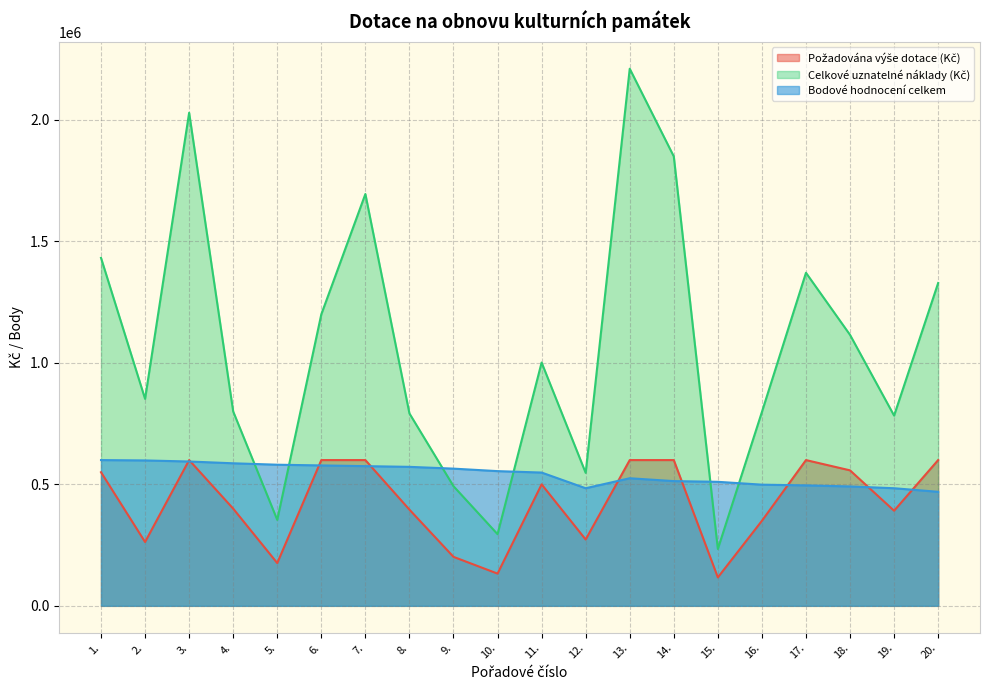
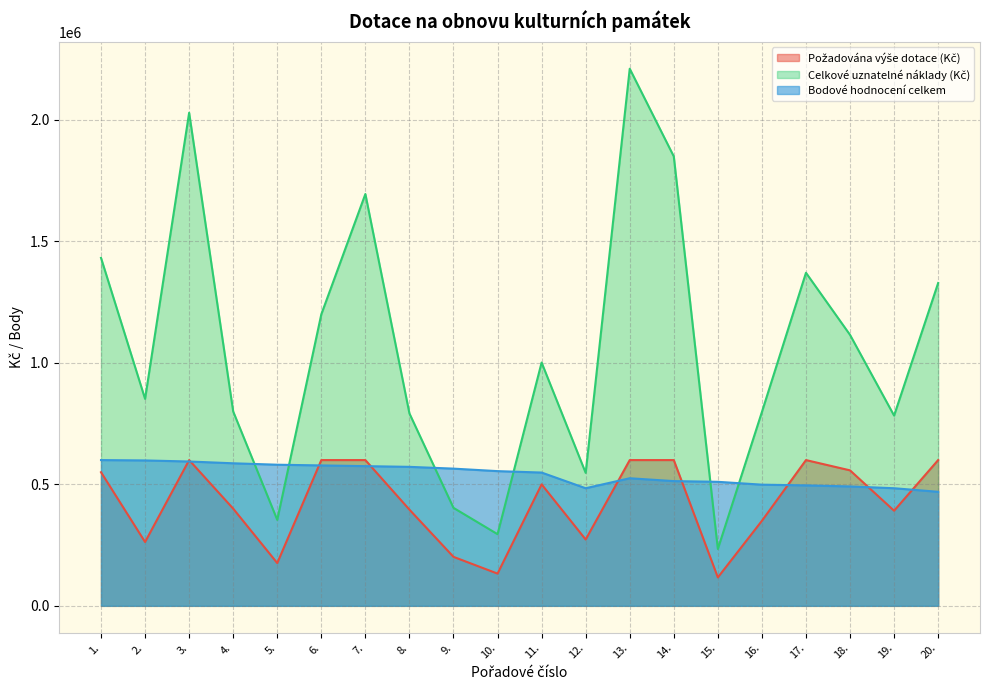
Celkové uznatelné náklady (Kč), 9.: 490000 -> 400000
